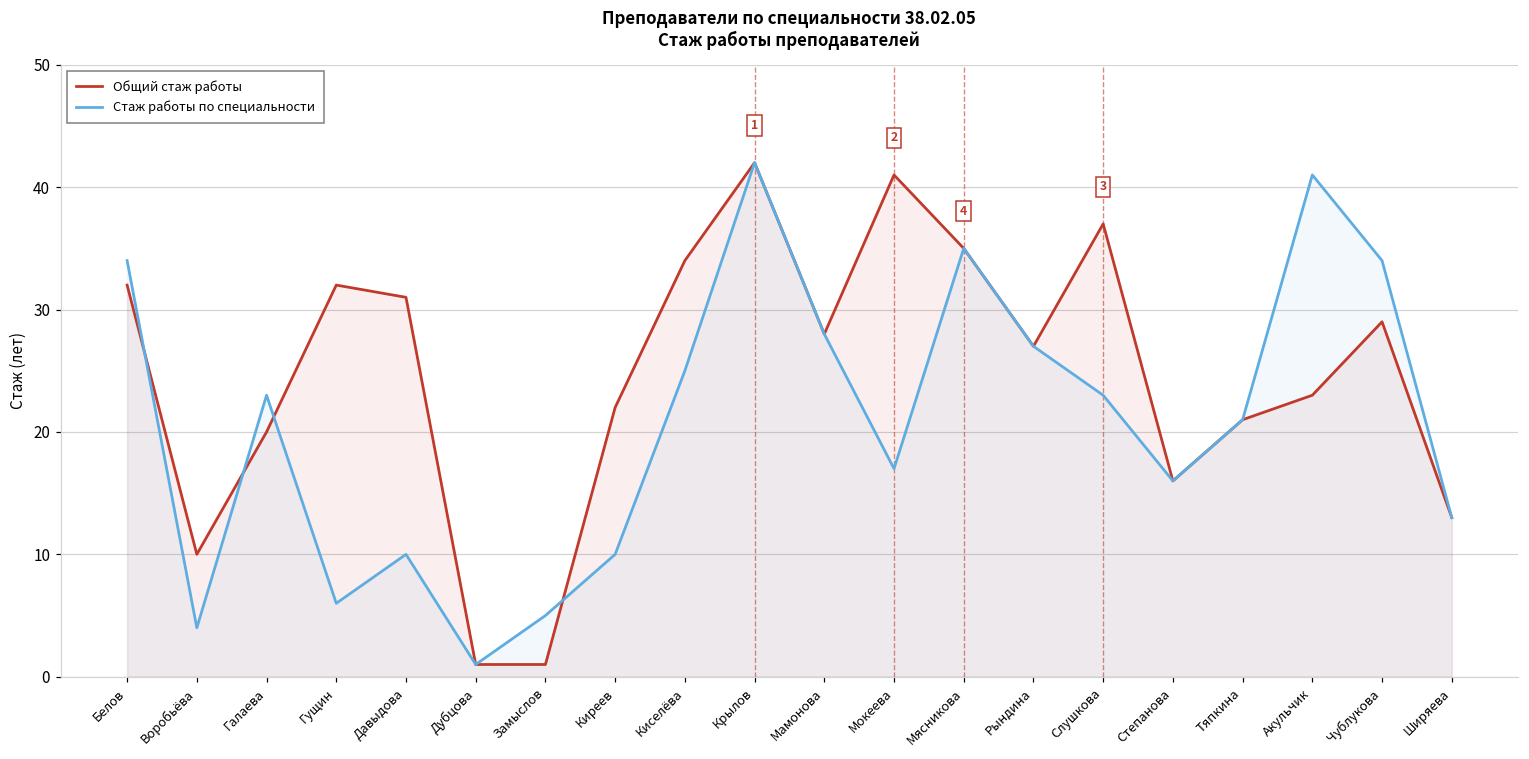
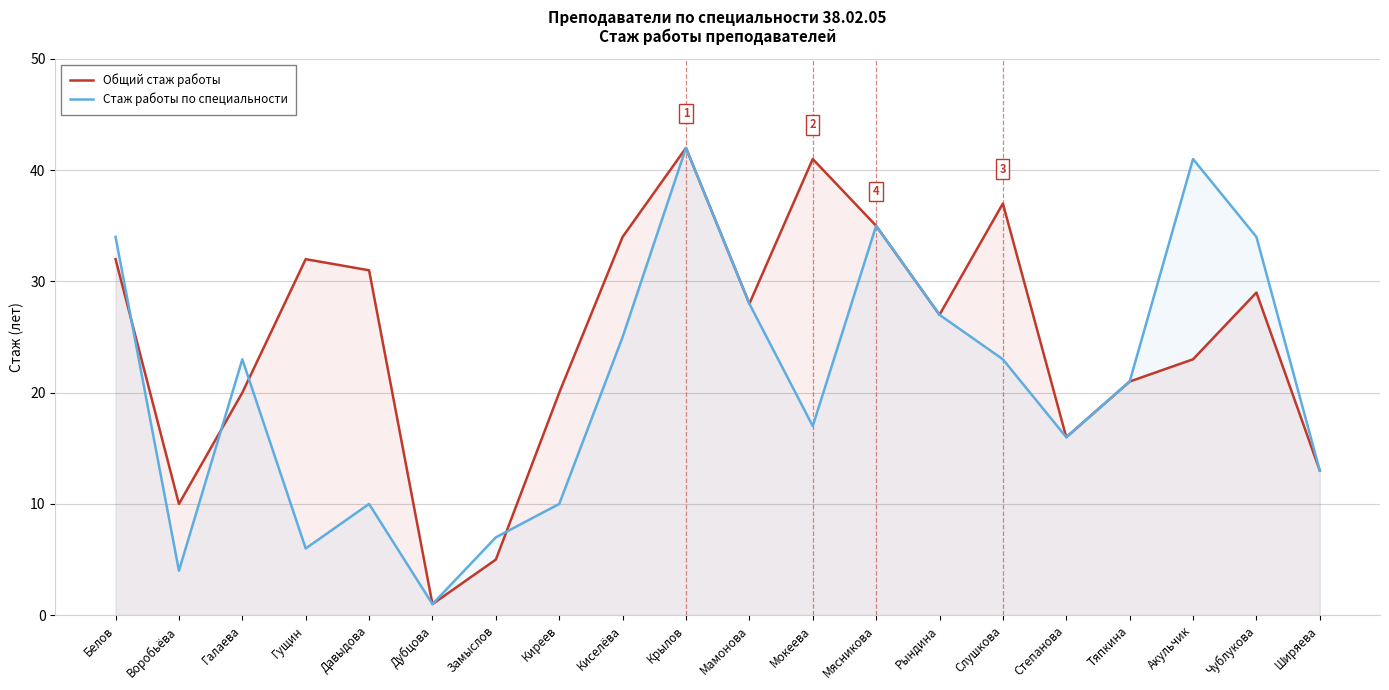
Общий стаж работы, Замыслов: 1 -> 5
Стаж работы по специальности, Замыслов: 5 -> 7
Общий стаж работы, Киреев: 22 -> 20
